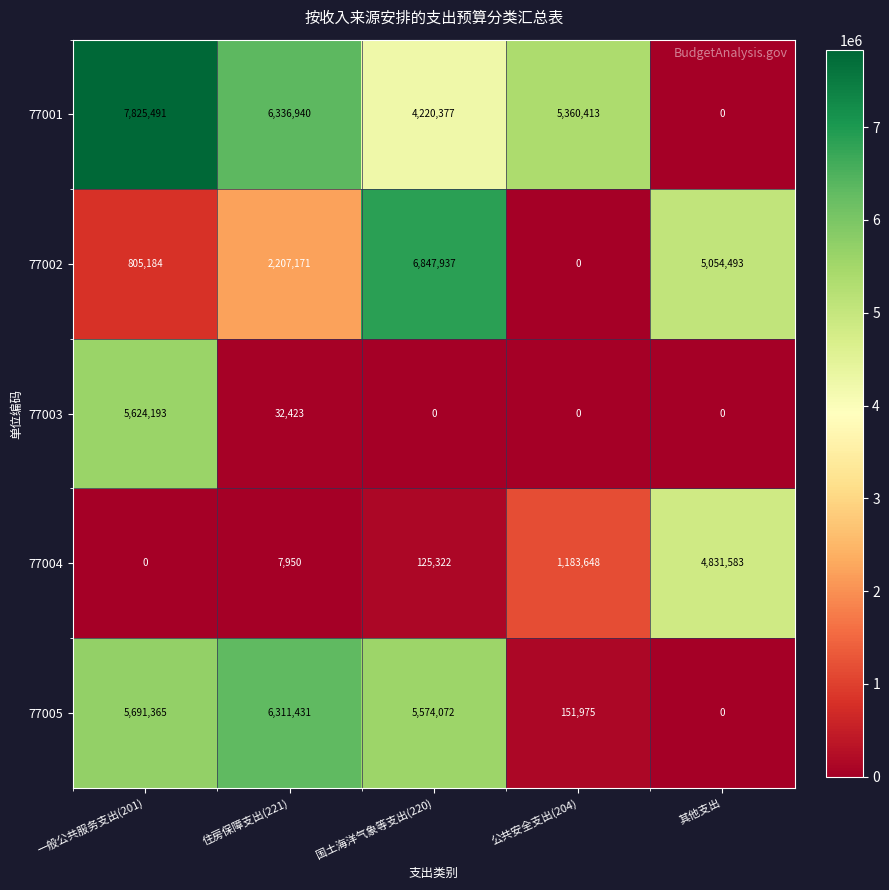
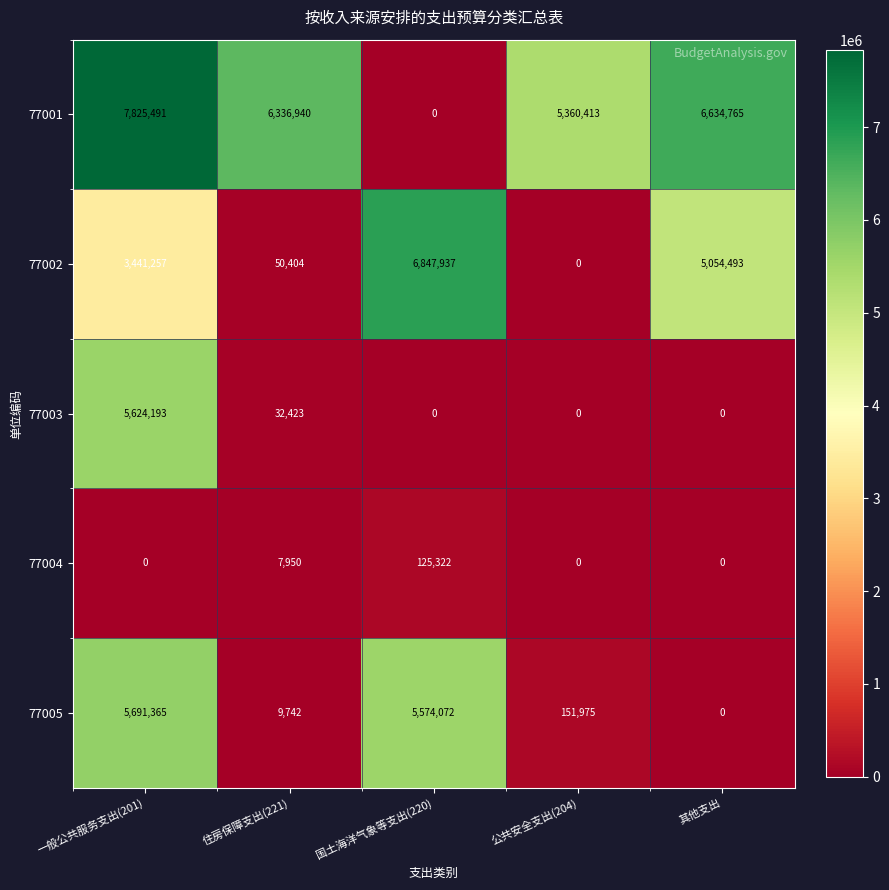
77001, 国土海洋气象等支出(220): 4,220,377 -> 0
77001, 其他支出: 0 -> 6,634,765
77002, 一般公共服务支出(201): 805,184 -> 3,441,257
77002, 住房保障支出(221): 2,207,171 -> 50,404
77004, 公共安全支出(204): 1,183,648 -> 0
77004, 其他支出: 4,831,583 -> 0
77005, 住房保障支出(221): 6,311,431 -> 9,742
